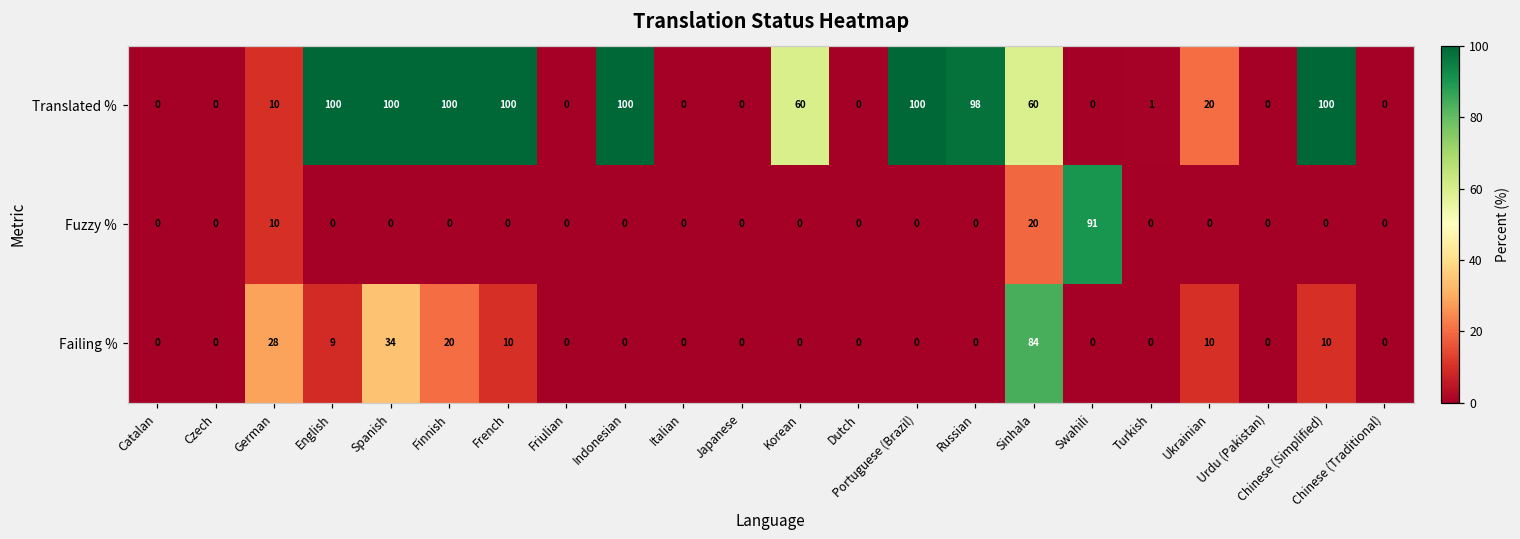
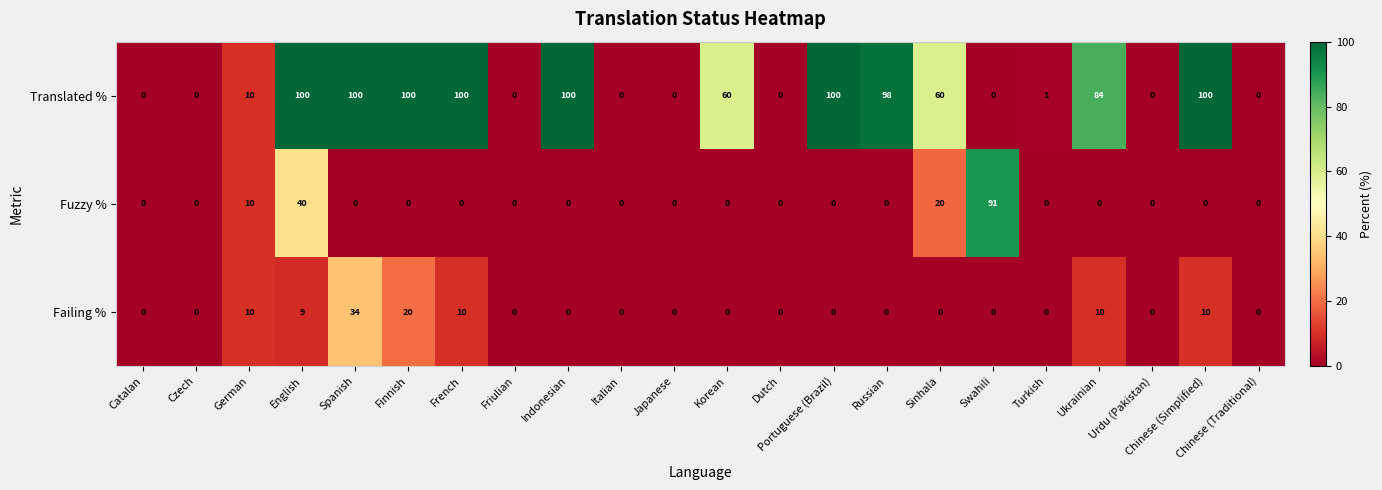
Translated %, Ukrainian: 20 -> 84
Fuzzy %, English: 0 -> 40
Failing %, German: 28 -> 10
Failing %, Sinhala: 84 -> 0
